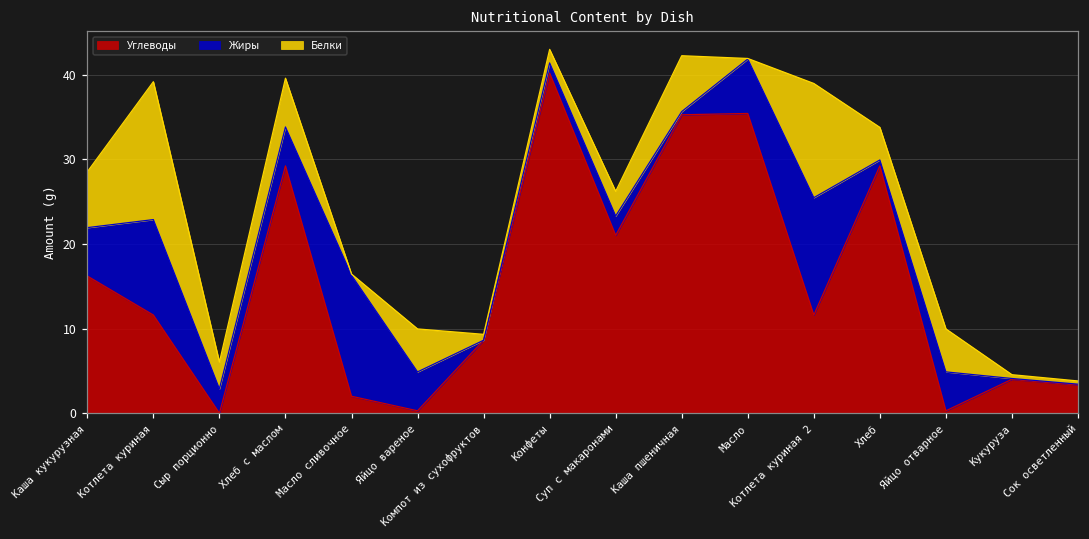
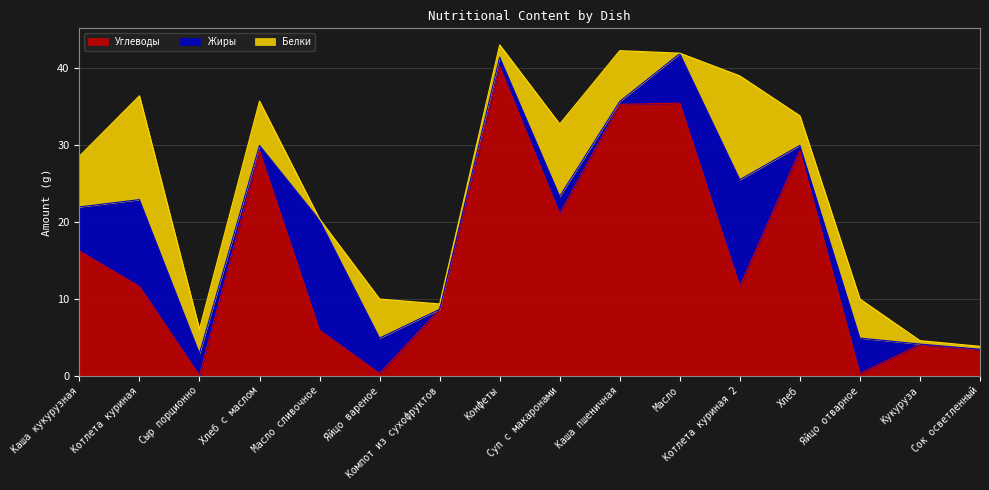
Белки, Котлета куриная: 16 -> 13
Жиры, Хлеб с маслом: 5 -> 1
Углеводы, Масло сливочное: 2 -> 6
Белки, Суп с макаронами: 3 -> 9
